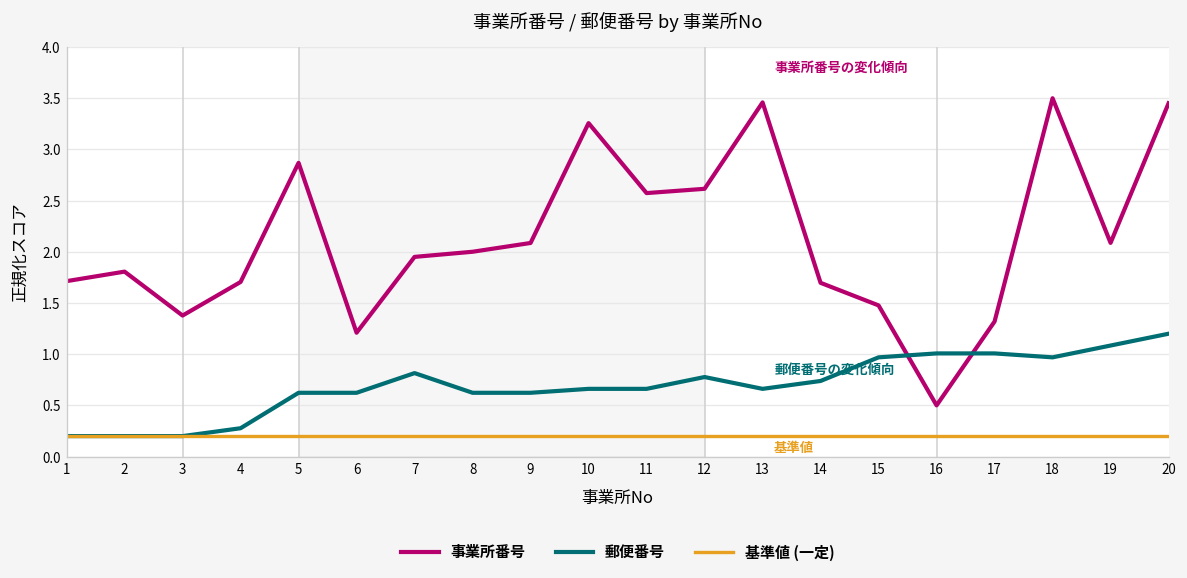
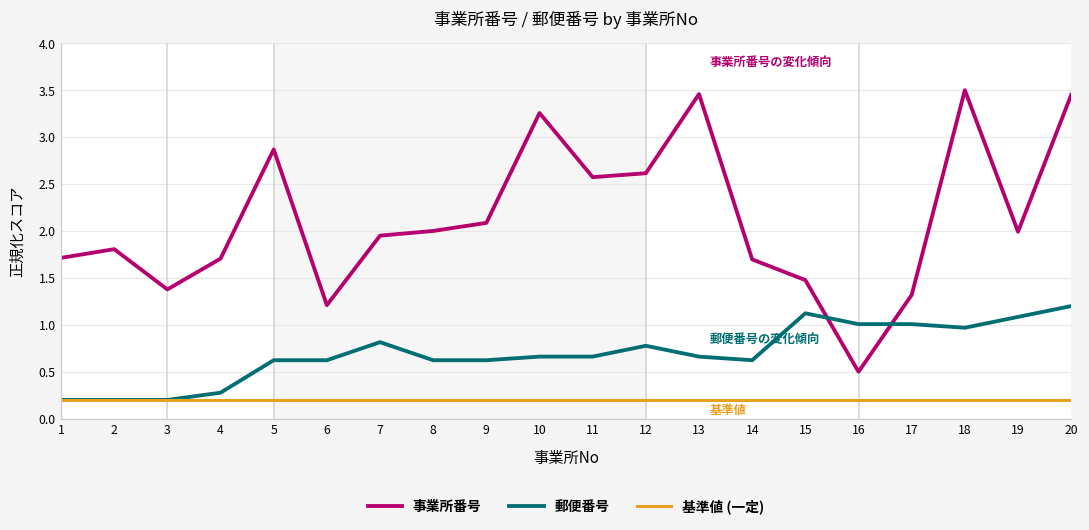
郵便番号, 14: 0.7 -> 0.6
郵便番号, 15: 1.0 -> 1.1
事業所番号, 19: 2.1 -> 2.0
